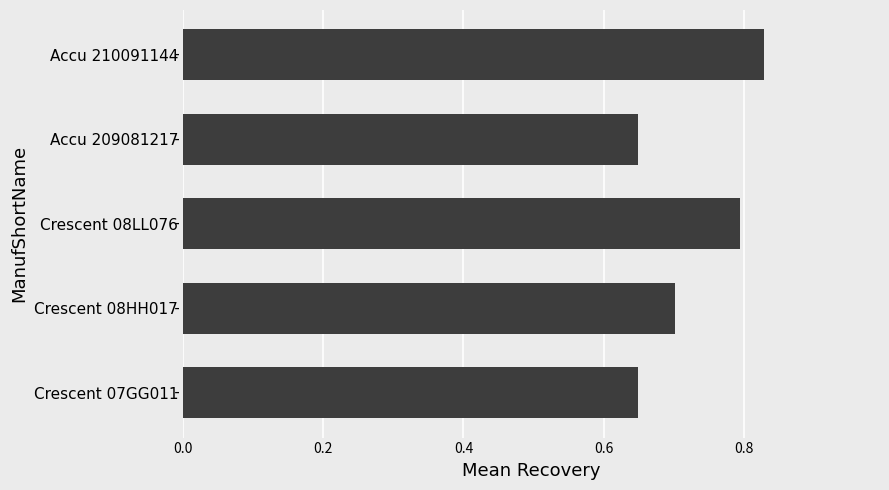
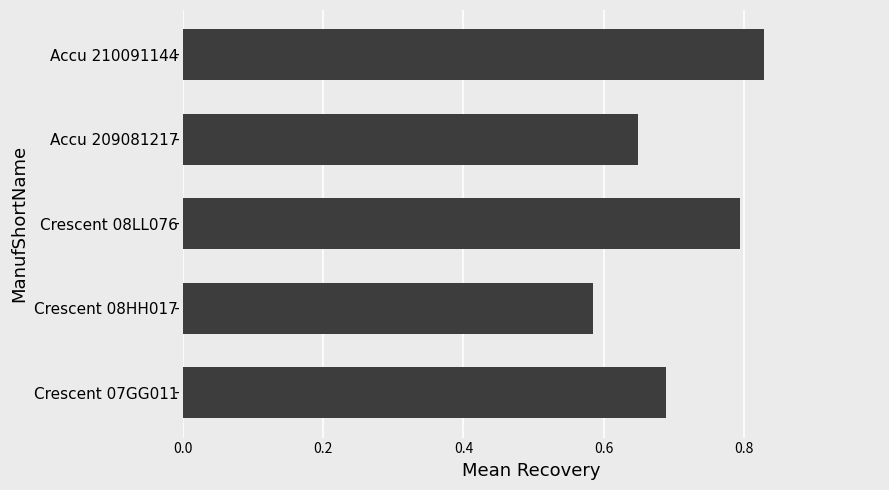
Crescent 08HH017: 0.70 -> 0.58
Crescent 07GG011: 0.65 -> 0.69
